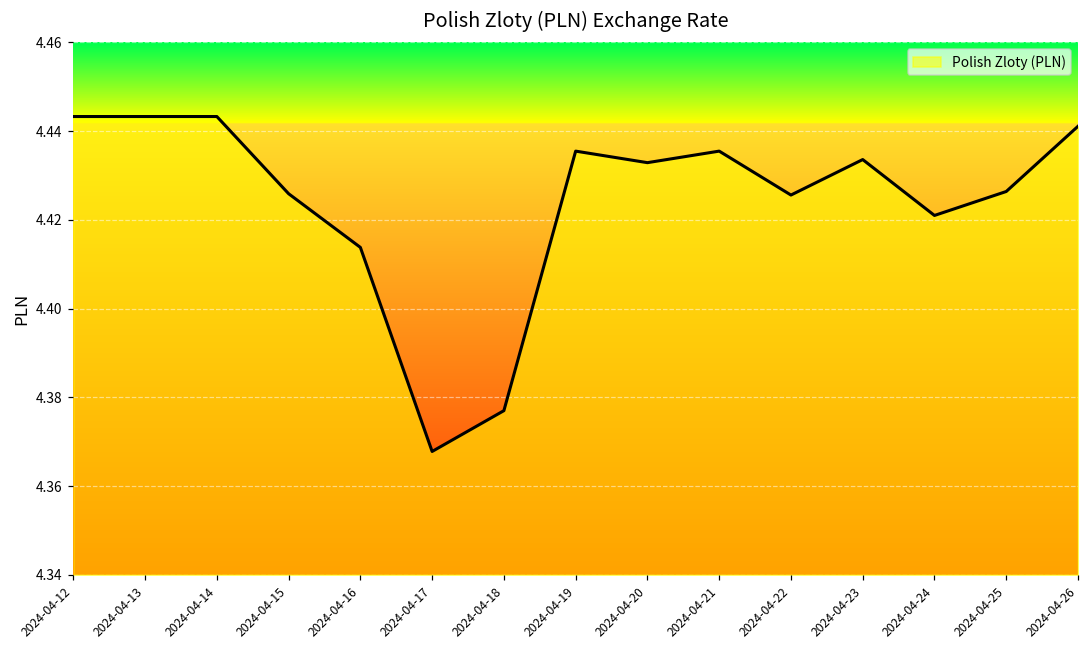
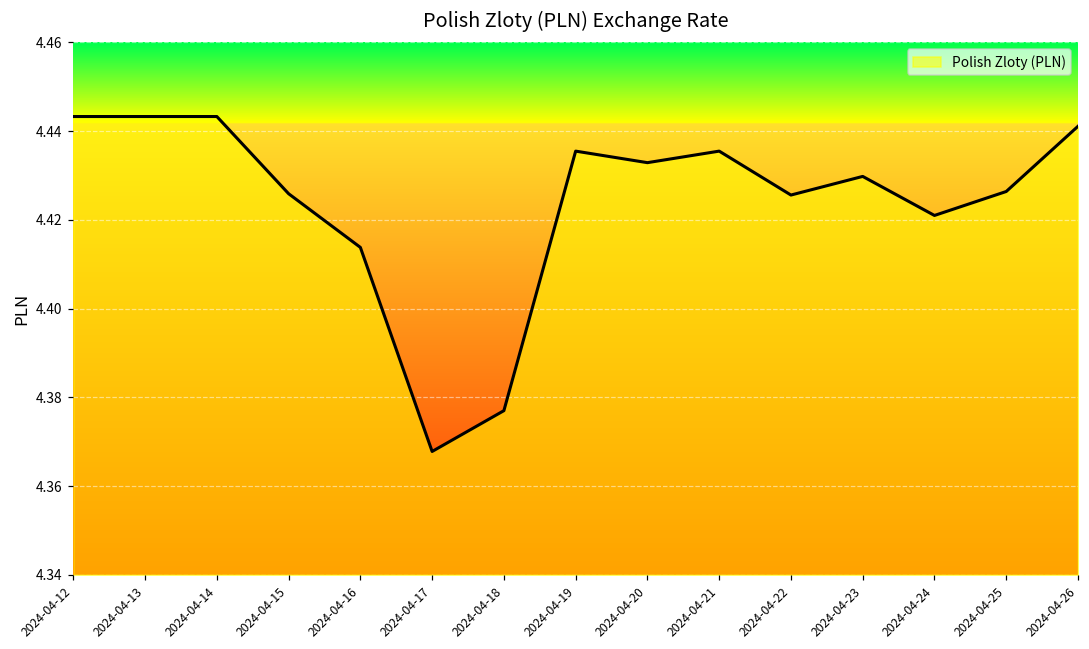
2024-04-23: 4.434 -> 4.430
